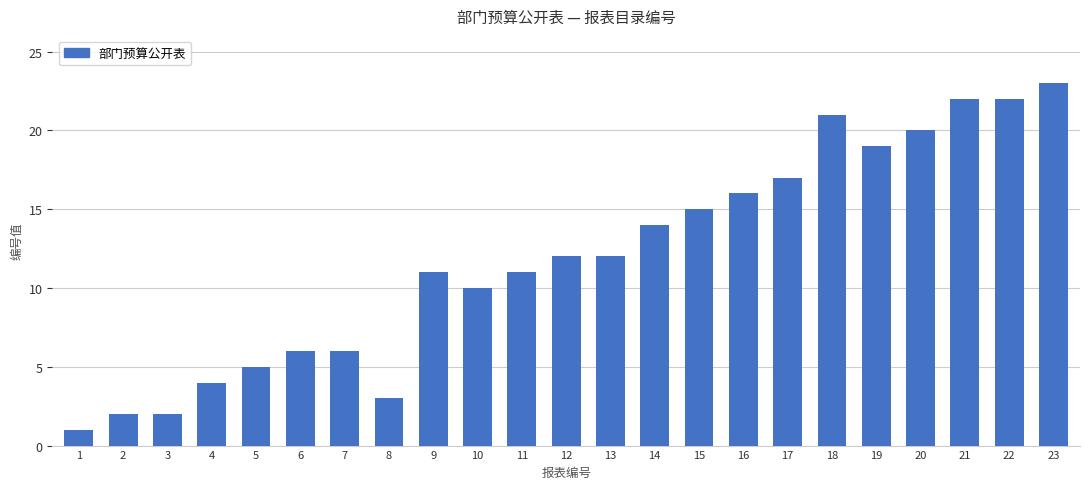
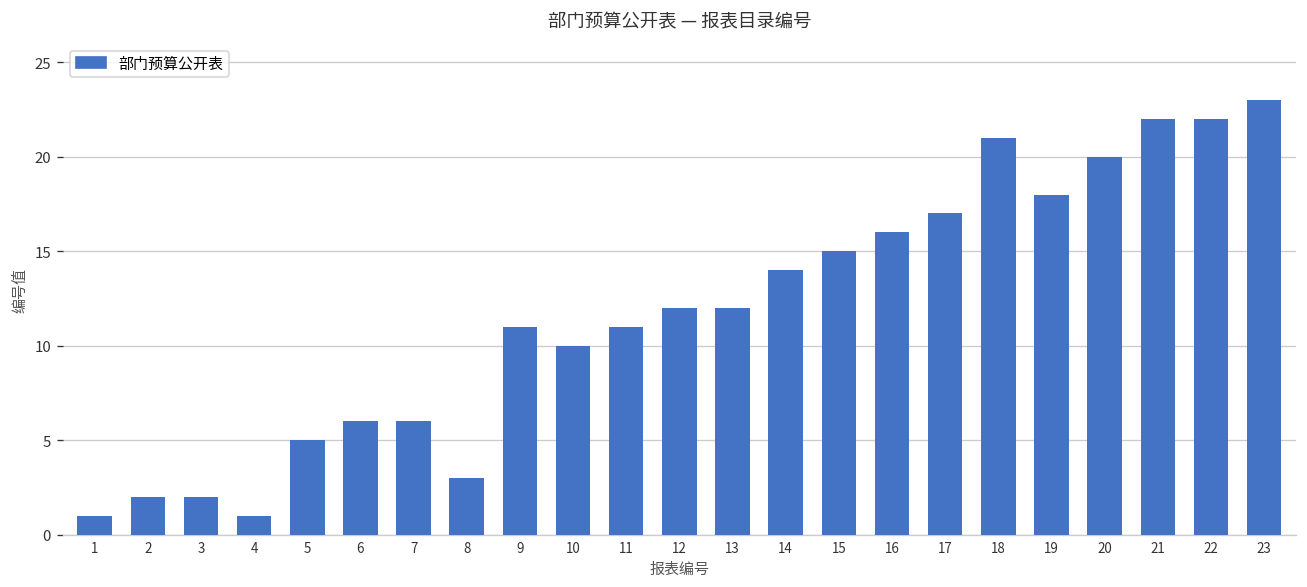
4: 4 -> 1
19: 19 -> 18
